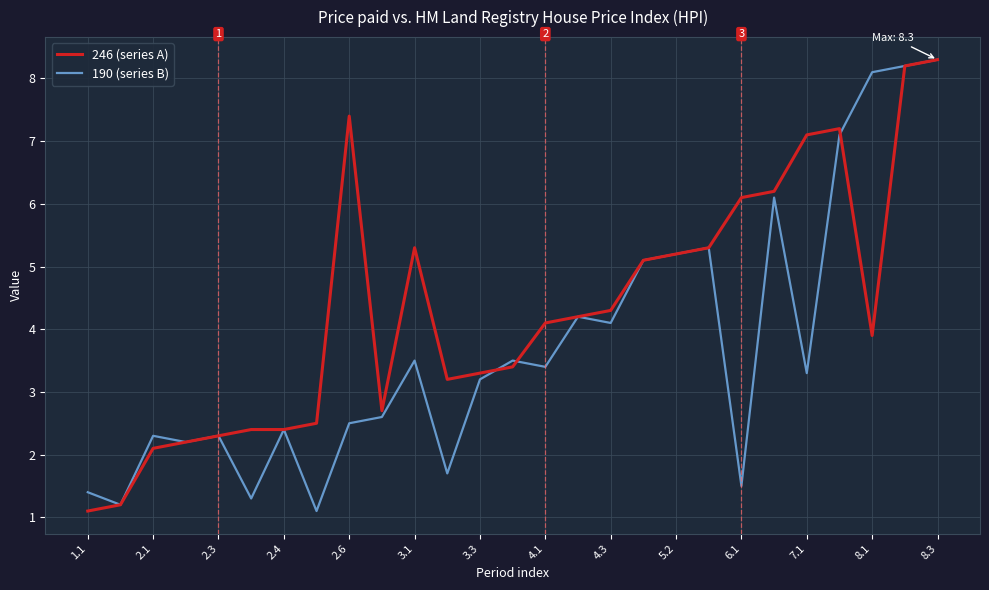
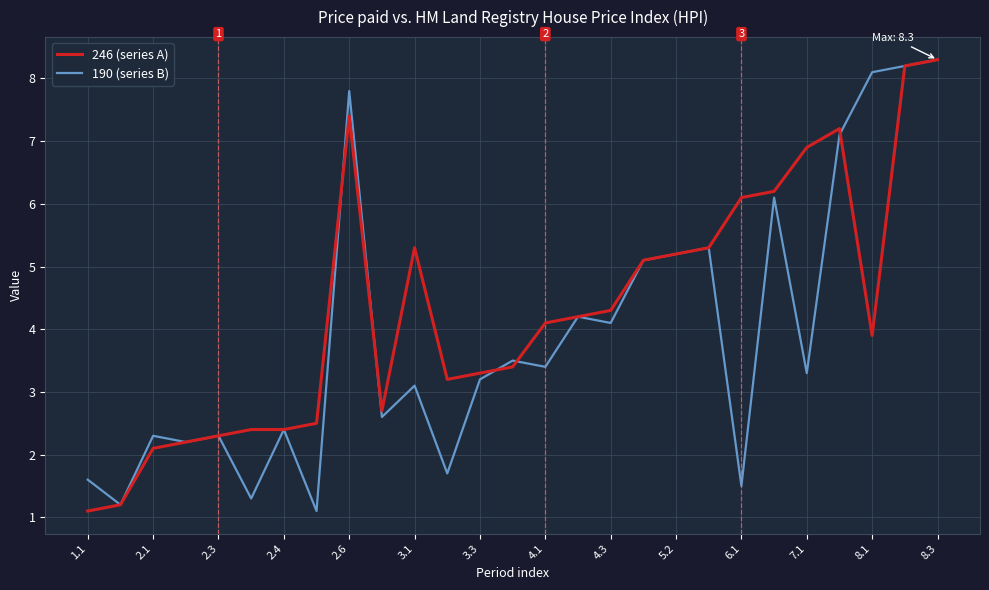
190 (series B), 1.1: 1.4 -> 1.6
190 (series B), 2.6: 2.5 -> 7.8
190 (series B), 3.1: 3.5 -> 3.1
246 (series A), 7.1: 7.1 -> 6.9
